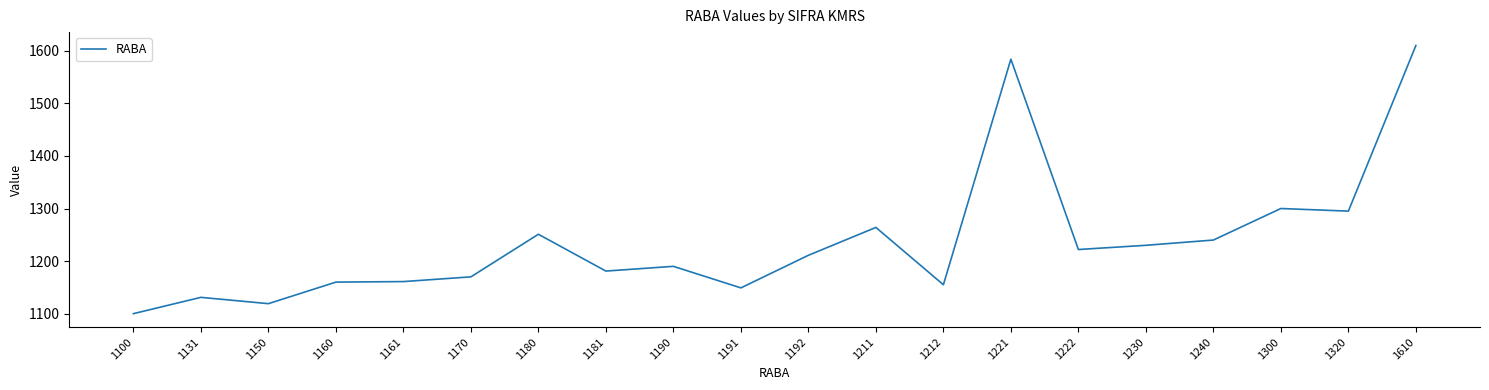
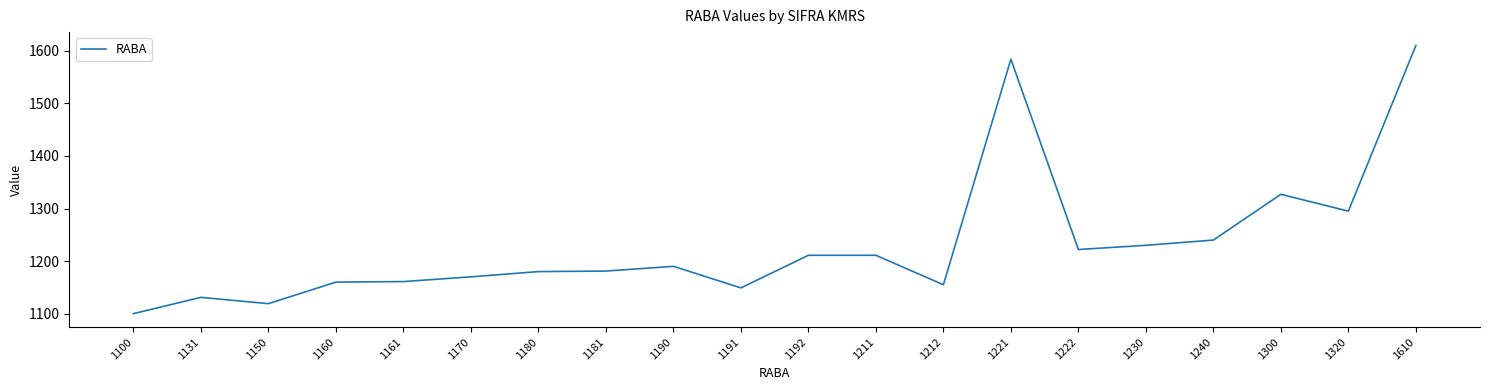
1180: 1250 -> 1180
1211: 1260 -> 1210
1300: 1300 -> 1330
